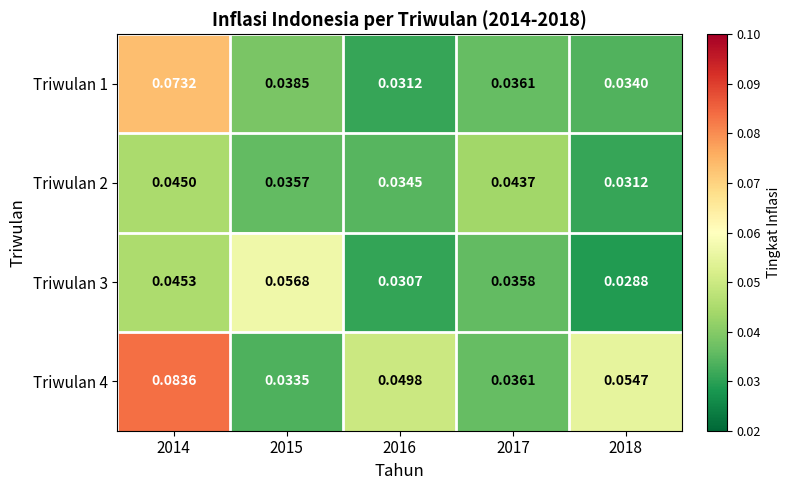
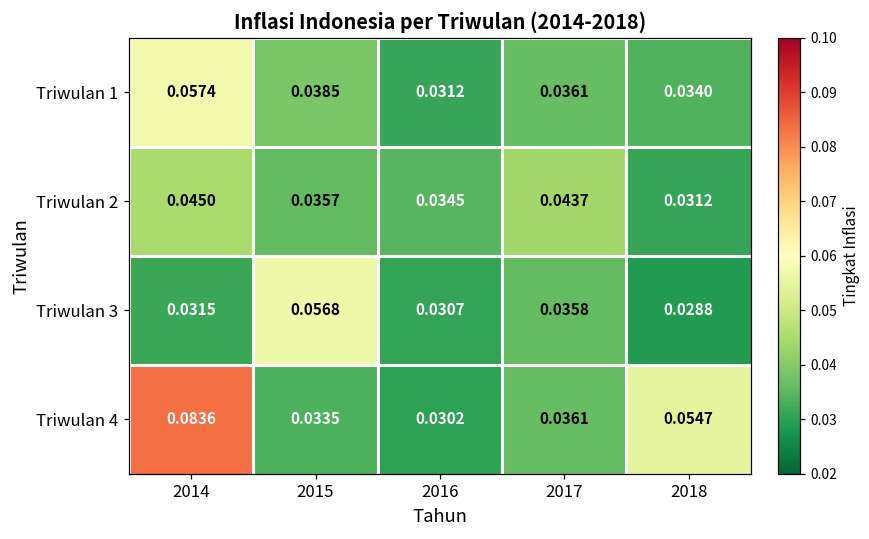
Triwulan 1, 2014: 0.0732 -> 0.0574
Triwulan 3, 2014: 0.0453 -> 0.0315
Triwulan 4, 2016: 0.0498 -> 0.0302
